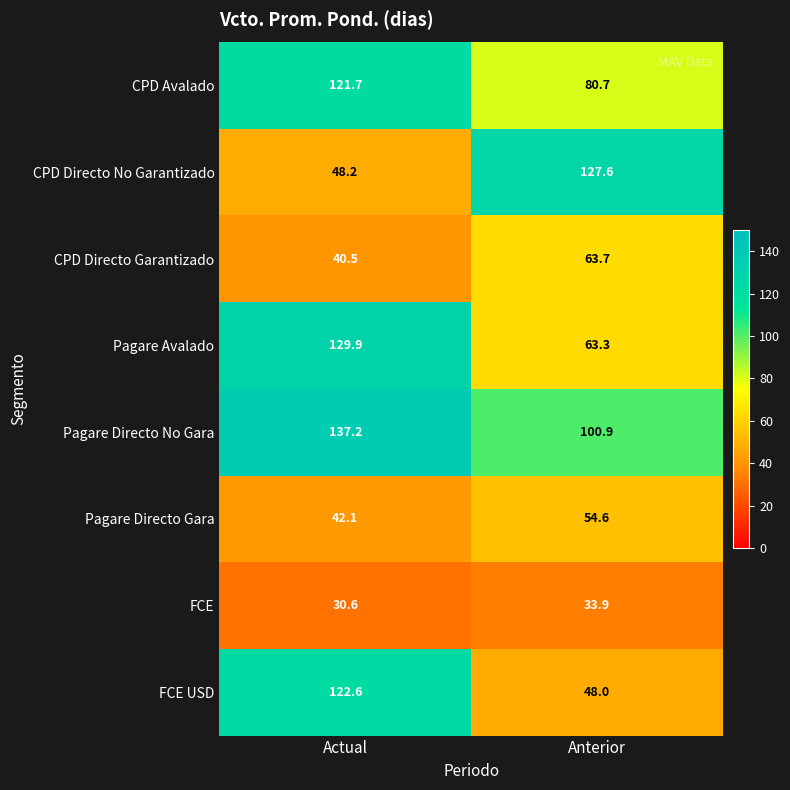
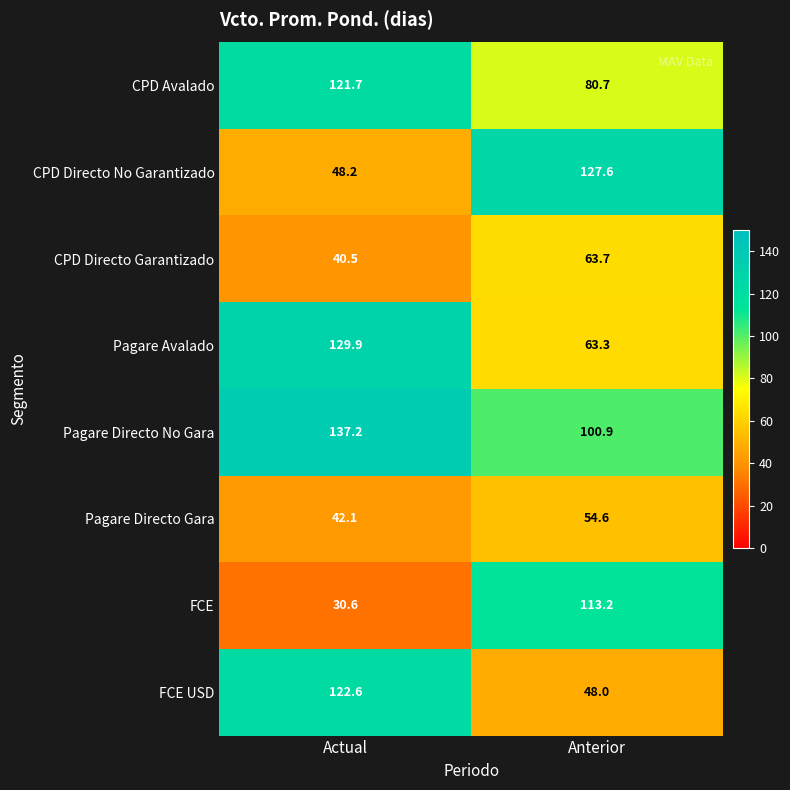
FCE, Anterior: 33.9 -> 113.2
